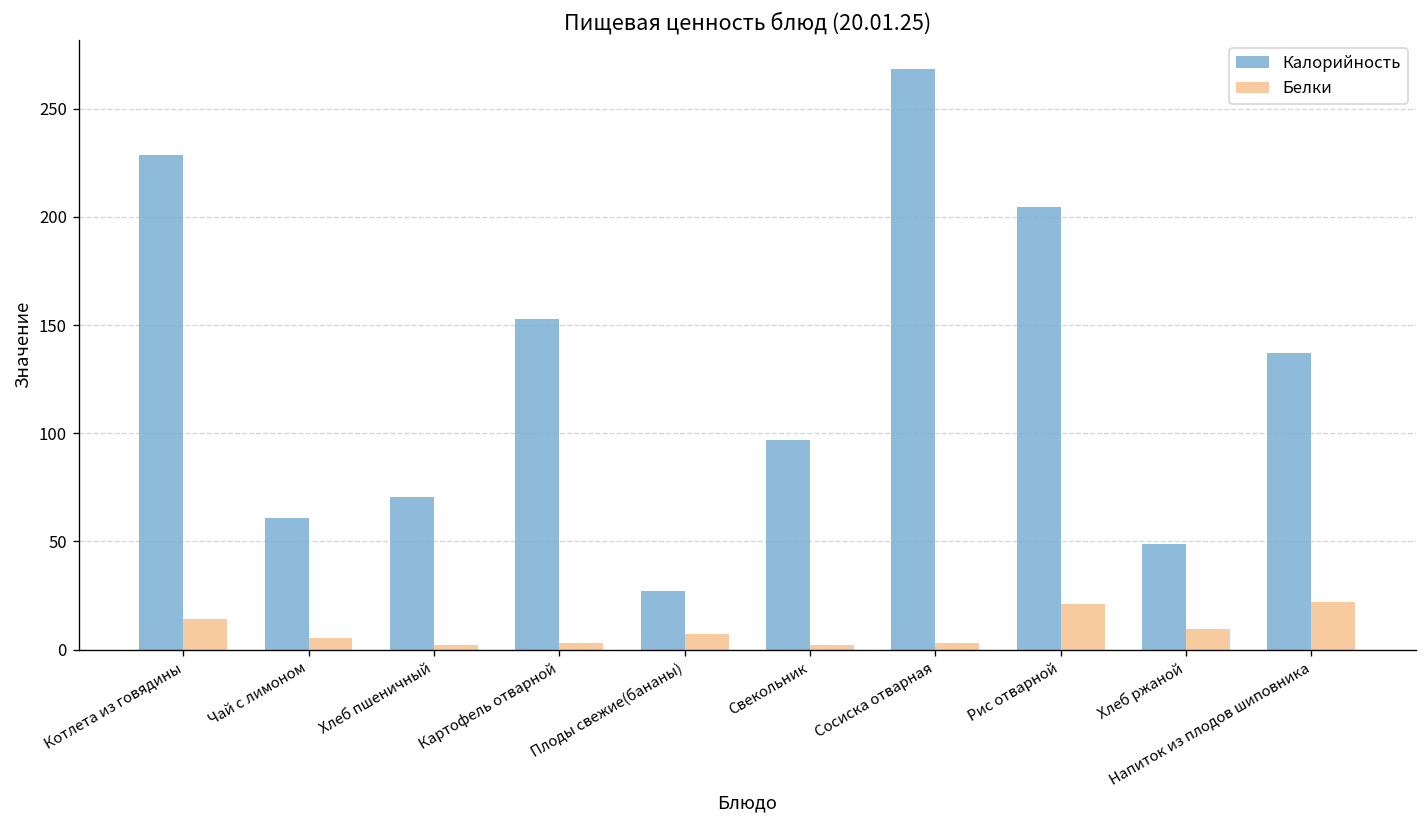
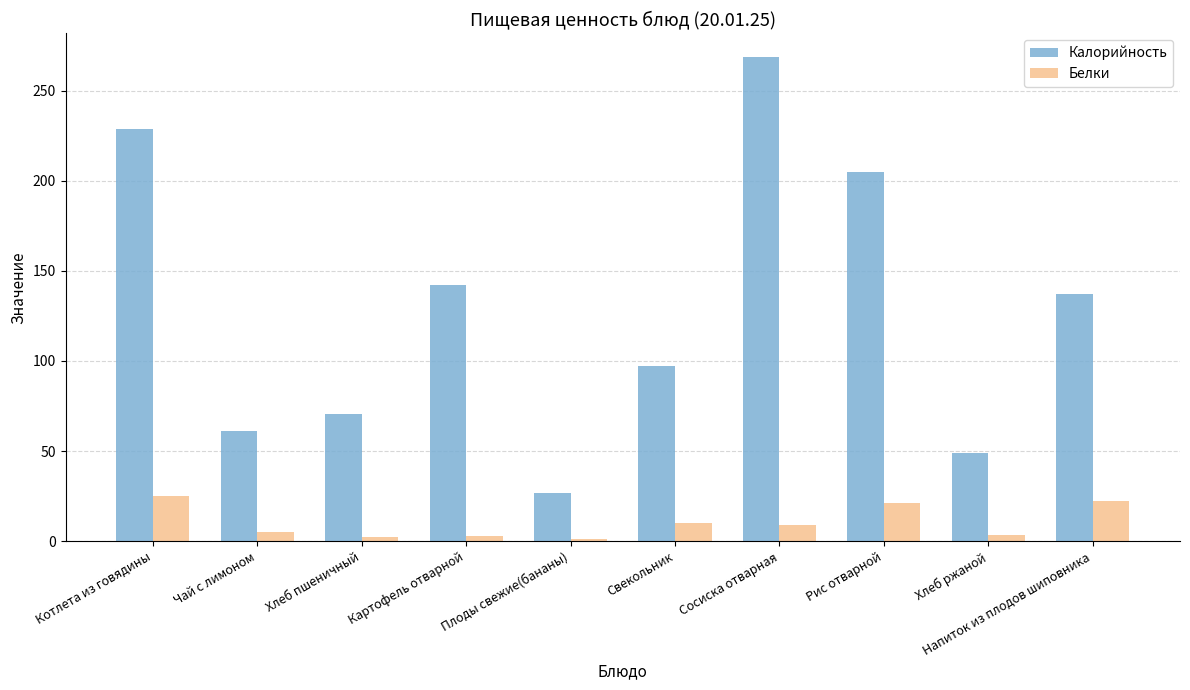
Белки, Котлета из говядины: 14 -> 25
Калорийность, Картофель отварной: 153 -> 142
Белки, Плоды свежие(бананы): 7 -> 2
Белки, Свекольник: 2 -> 10
Белки, Сосиска отварная: 3 -> 9
Белки, Хлеб ржаной: 10 -> 3
